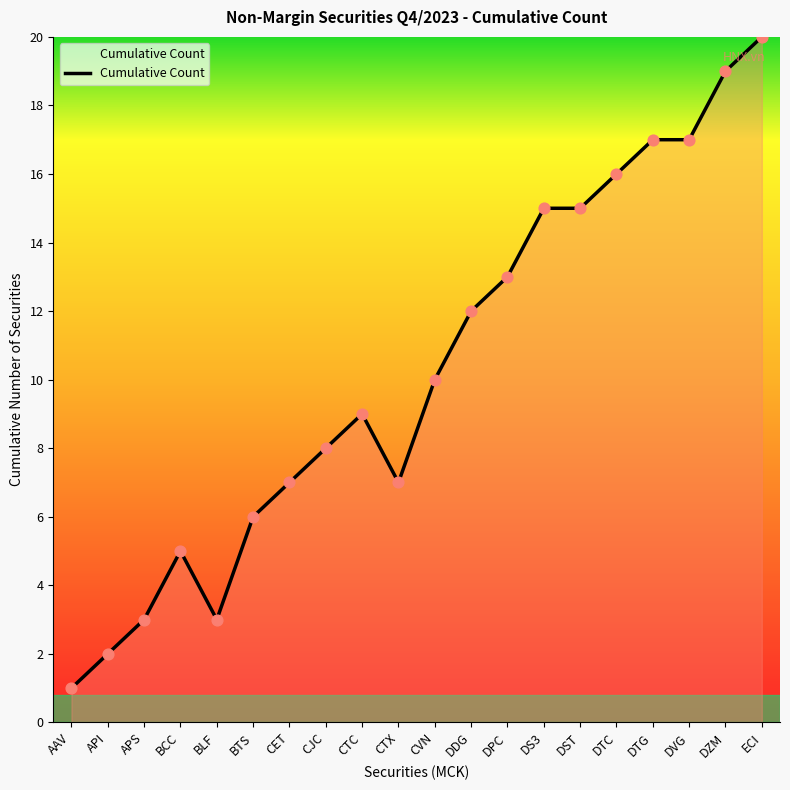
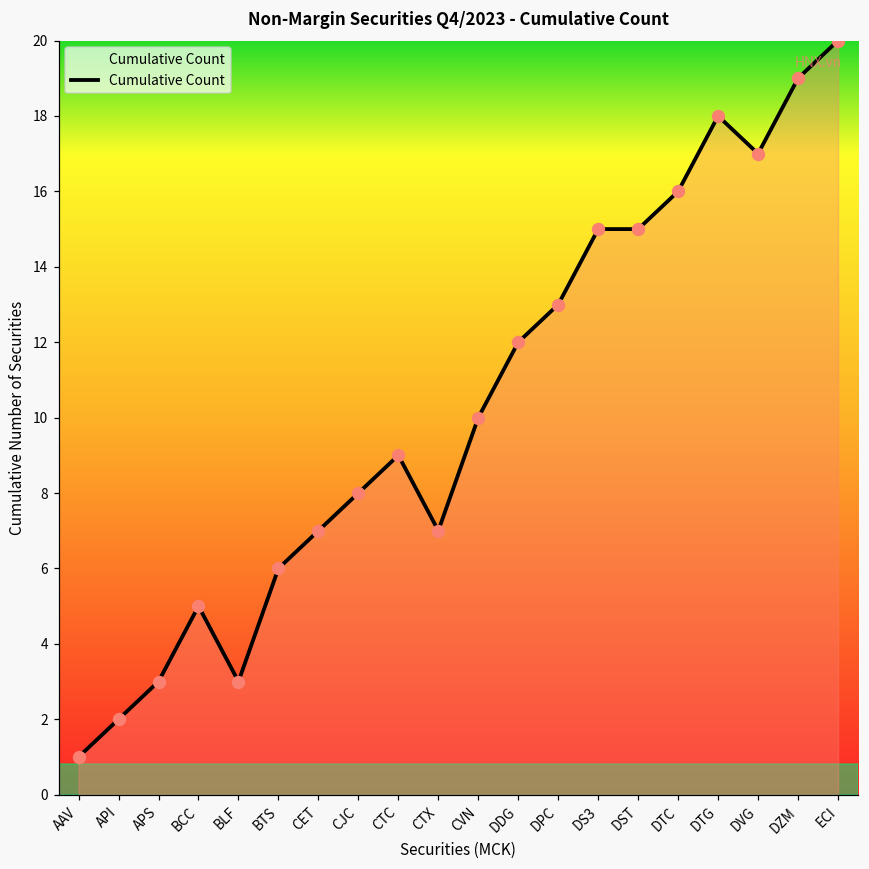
DTG: 17 -> 18
